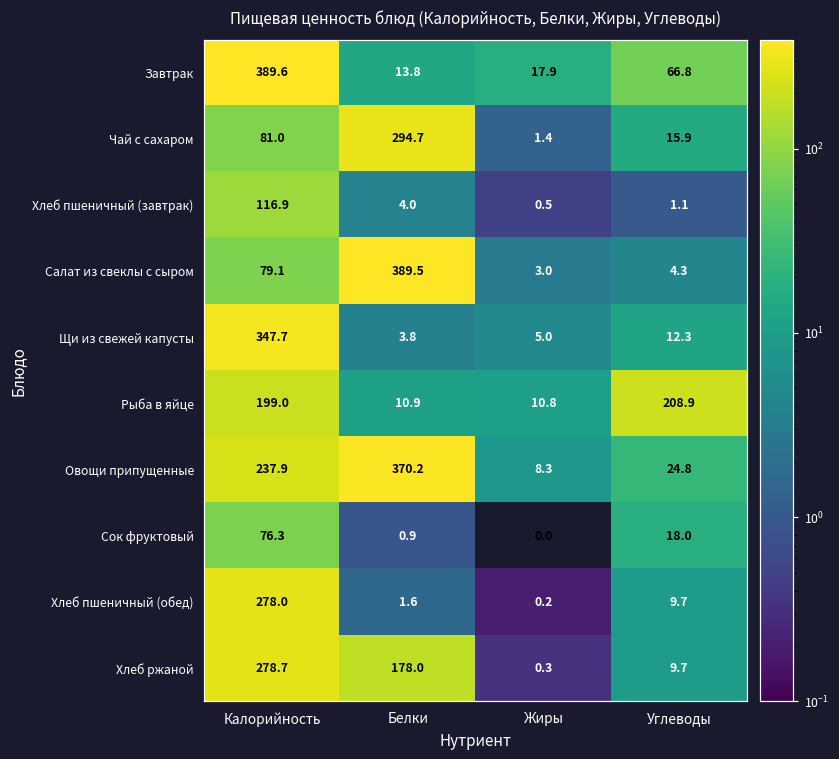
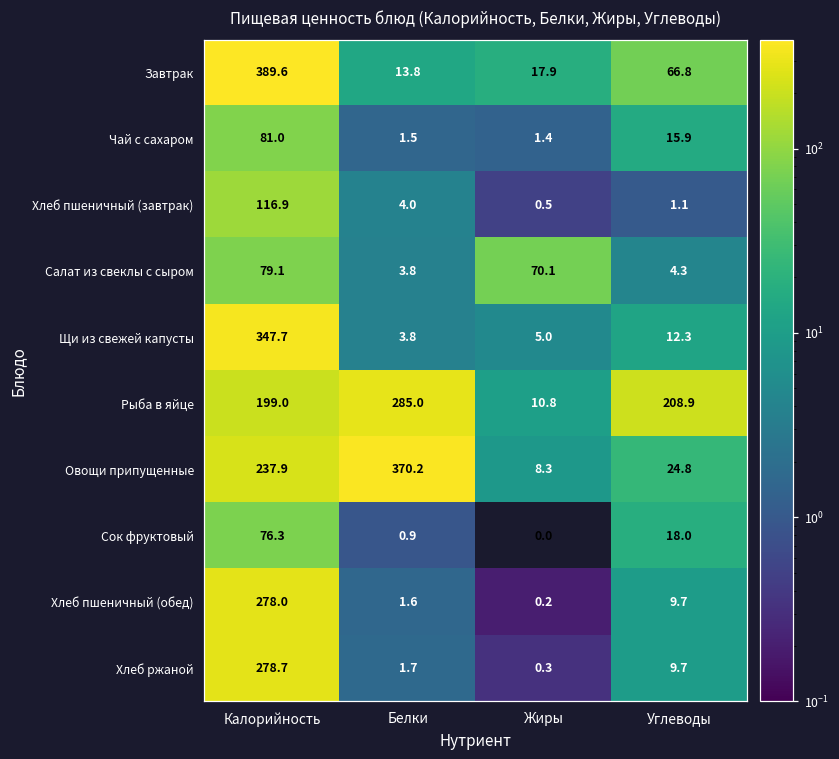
Чай с сахаром, Белки: 294.7 -> 1.5
Салат из свеклы с сыром, Белки: 389.5 -> 3.8
Салат из свеклы с сыром, Жиры: 3.0 -> 70.1
Рыба в яйце, Белки: 10.9 -> 285.0
Хлеб ржаной, Белки: 178.0 -> 1.7
